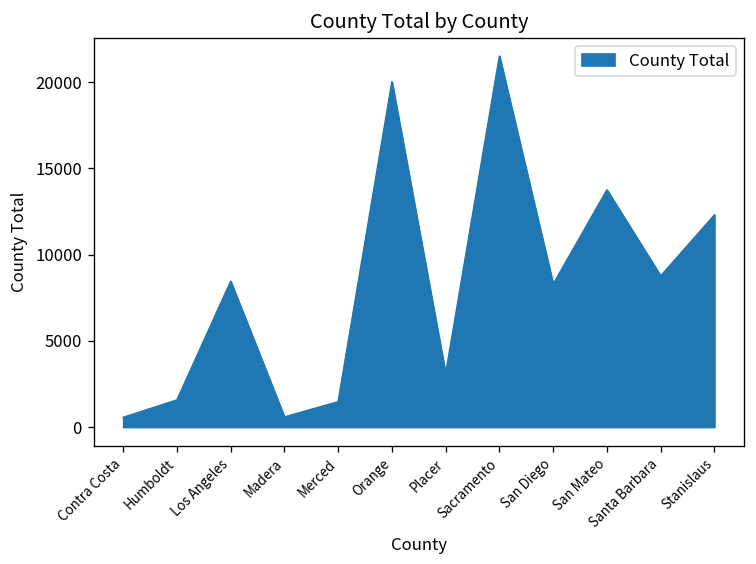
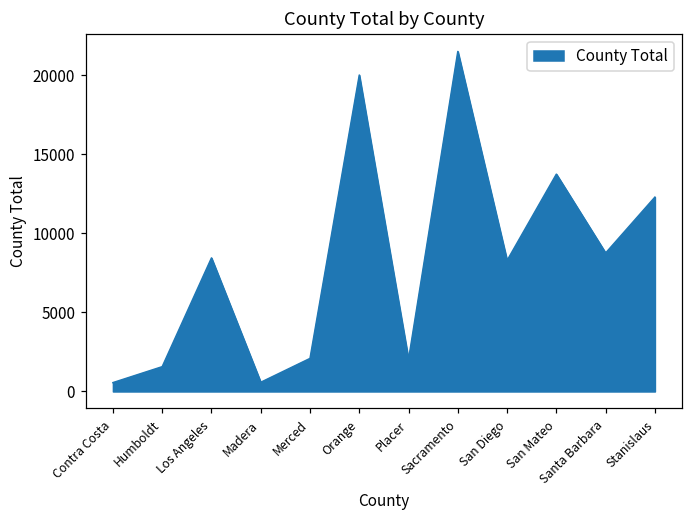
Merced: 1500 -> 2100
Placer: 3100 -> 2000
